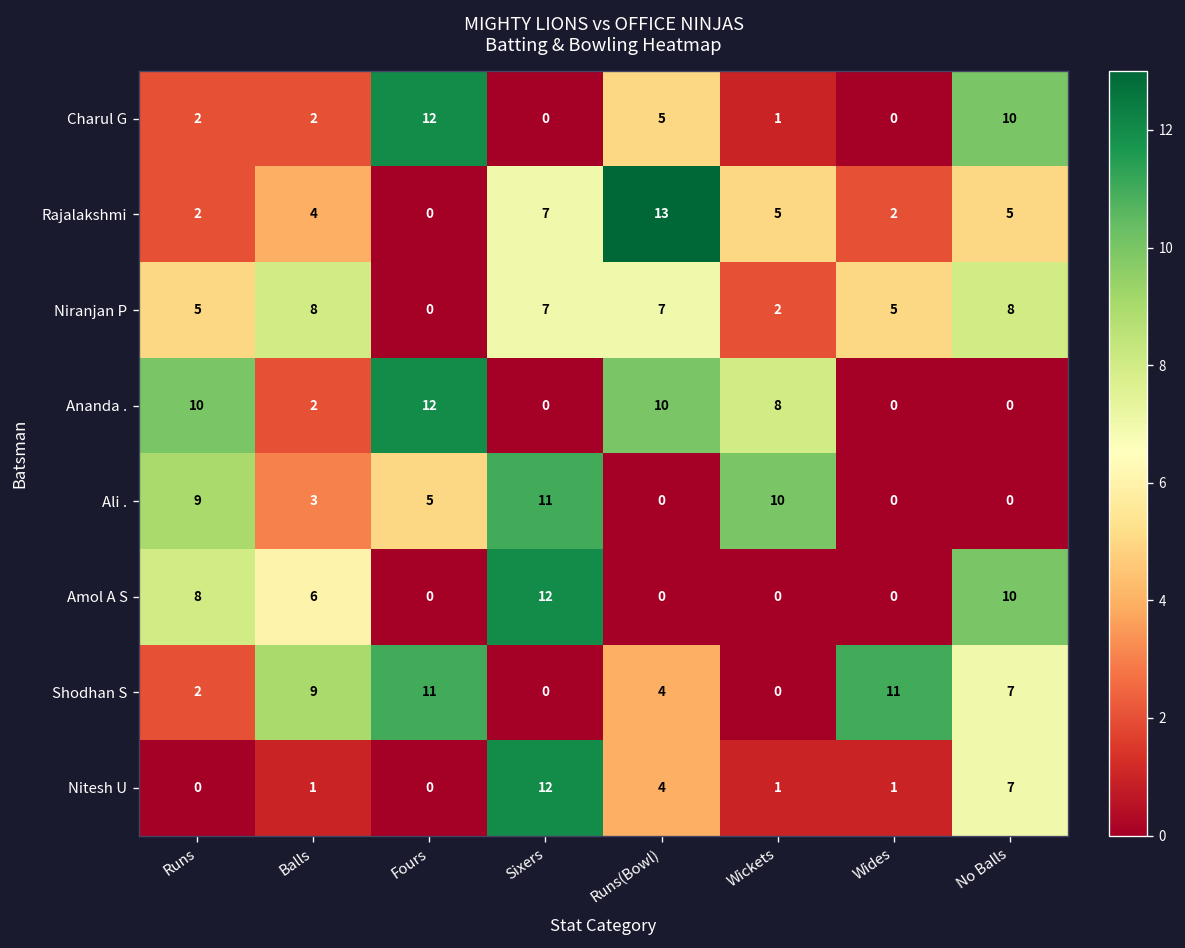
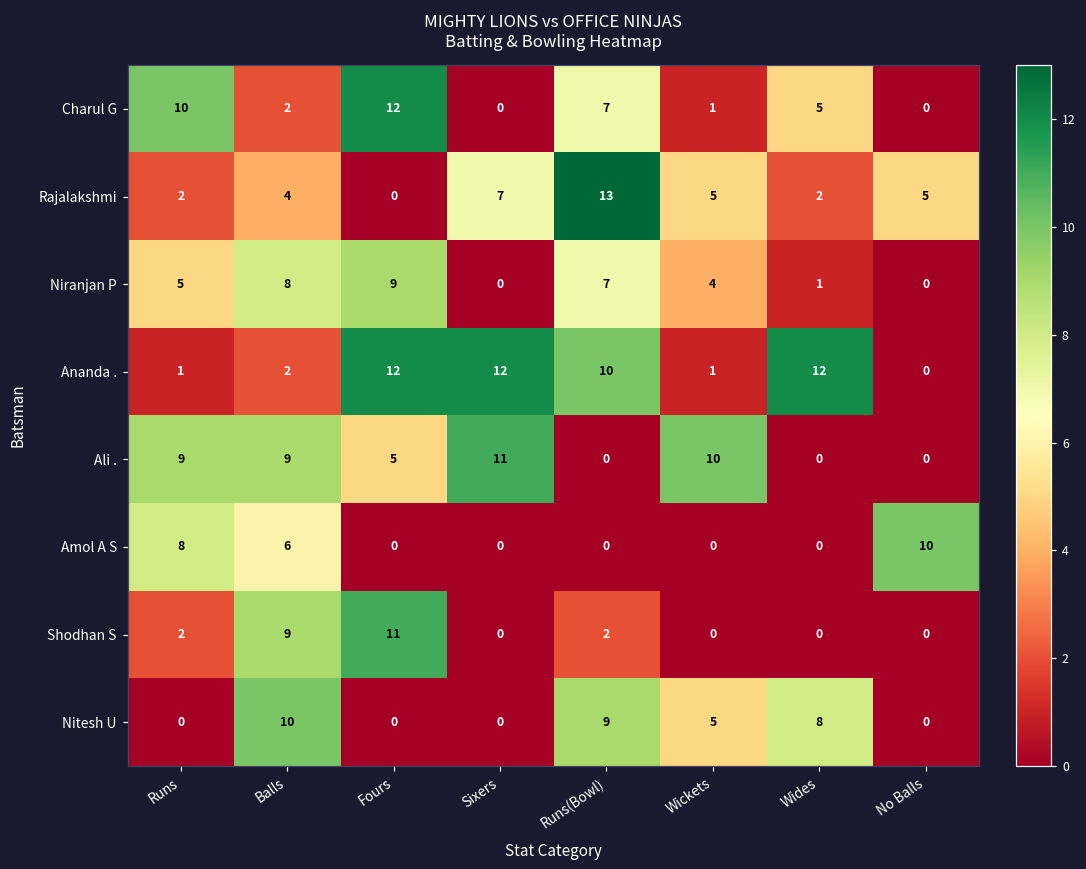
Charul G, Runs: 2 -> 10
Charul G, Runs(Bowl): 5 -> 7
Charul G, Wides: 0 -> 5
Charul G, No Balls: 10 -> 0
Niranjan P, Fours: 0 -> 9
Niranjan P, Sixers: 7 -> 0
Niranjan P, Wickets: 2 -> 4
Niranjan P, Wides: 5 -> 1
Niranjan P, No Balls: 8 -> 0
Ananda ., Runs: 10 -> 1
Ananda ., Sixers: 0 -> 12
Ananda ., Wickets: 8 -> 1
Ananda ., Wides: 0 -> 12
Ali ., Balls: 3 -> 9
Amol A S, Sixers: 12 -> 0
Shodhan S, Runs(Bowl): 4 -> 2
Shodhan S, Wides: 11 -> 0
Shodhan S, No Balls: 7 -> 0
Nitesh U, Balls: 1 -> 10
Nitesh U, Sixers: 12 -> 0
Nitesh U, Runs(Bowl): 4 -> 9
Nitesh U, Wickets: 1 -> 5
Nitesh U, Wides: 1 -> 8
Nitesh U, No Balls: 7 -> 0
